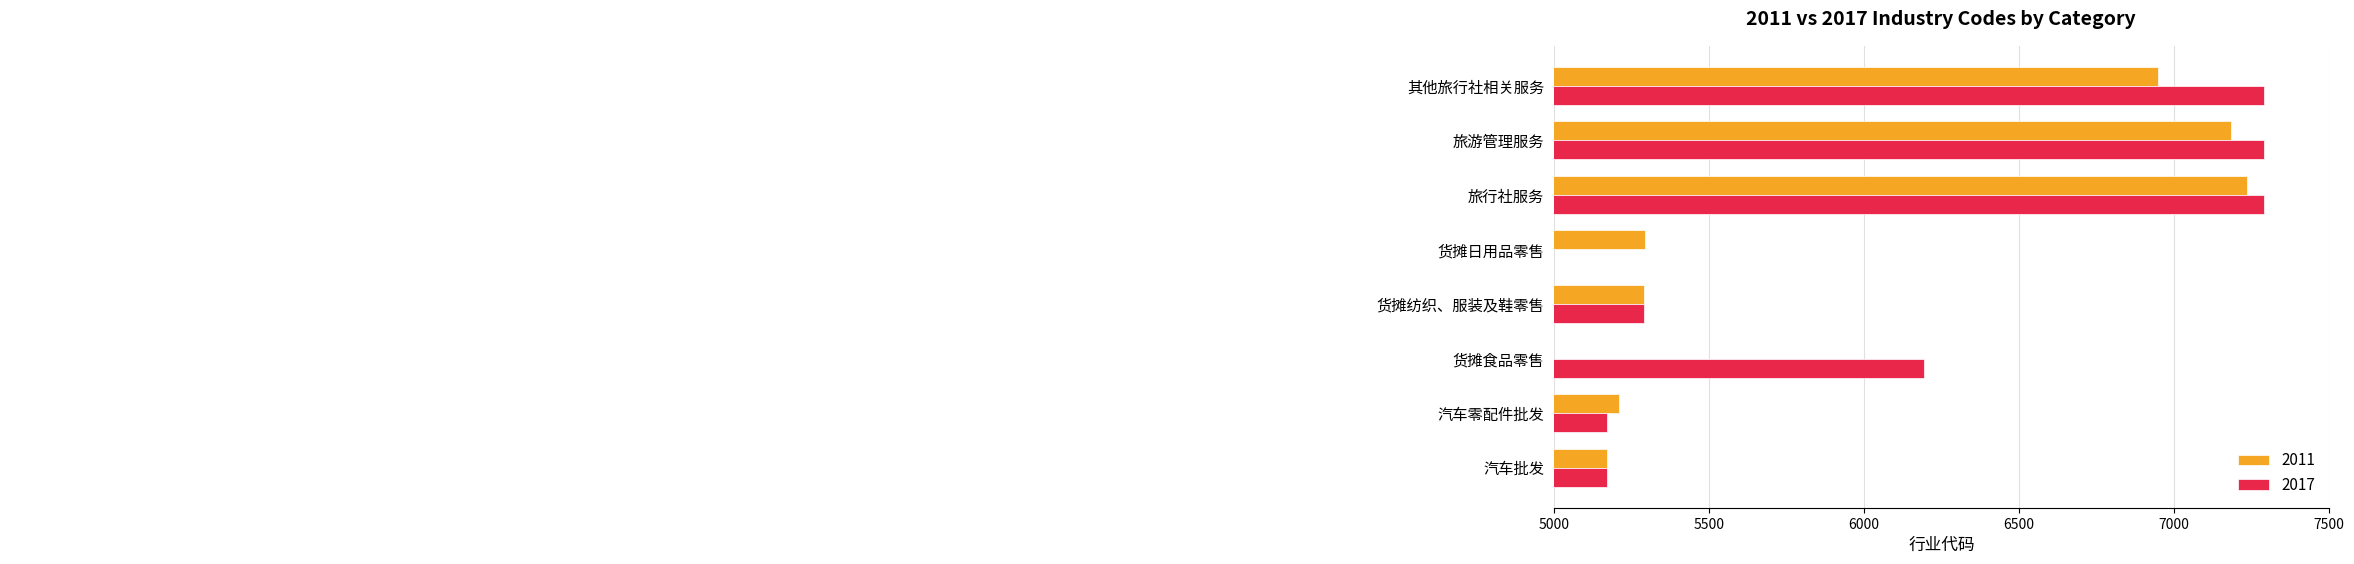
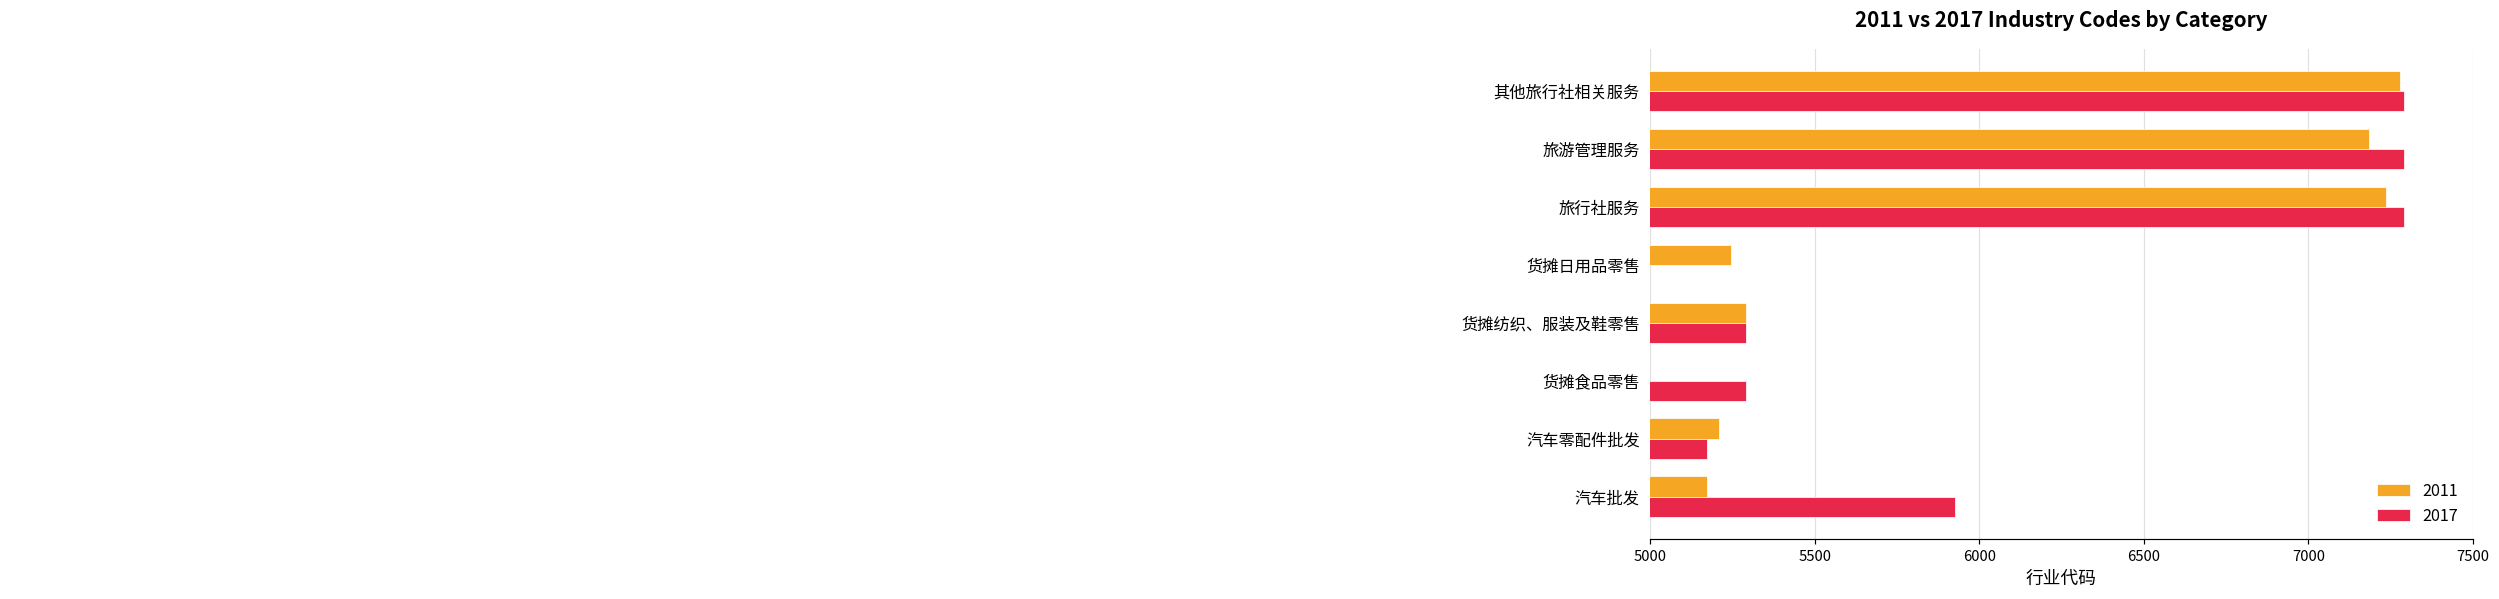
2011, 其他旅行社相关服务: 6949 -> 7279
2011, 货摊日用品零售: 5293 -> 5245
2017, 货摊食品零售: 6194 -> 5291
2017, 汽车批发: 5172 -> 5926
